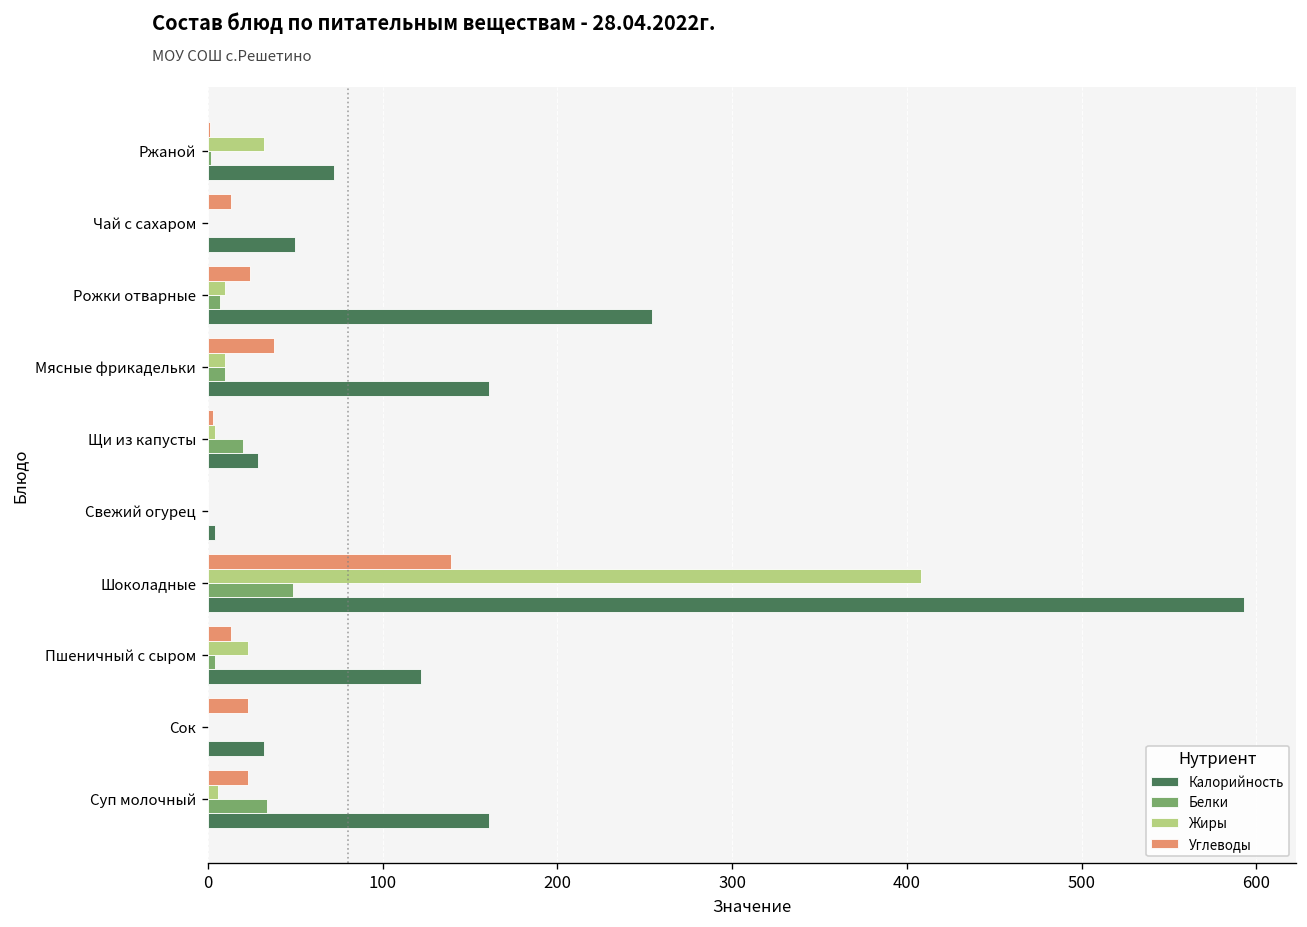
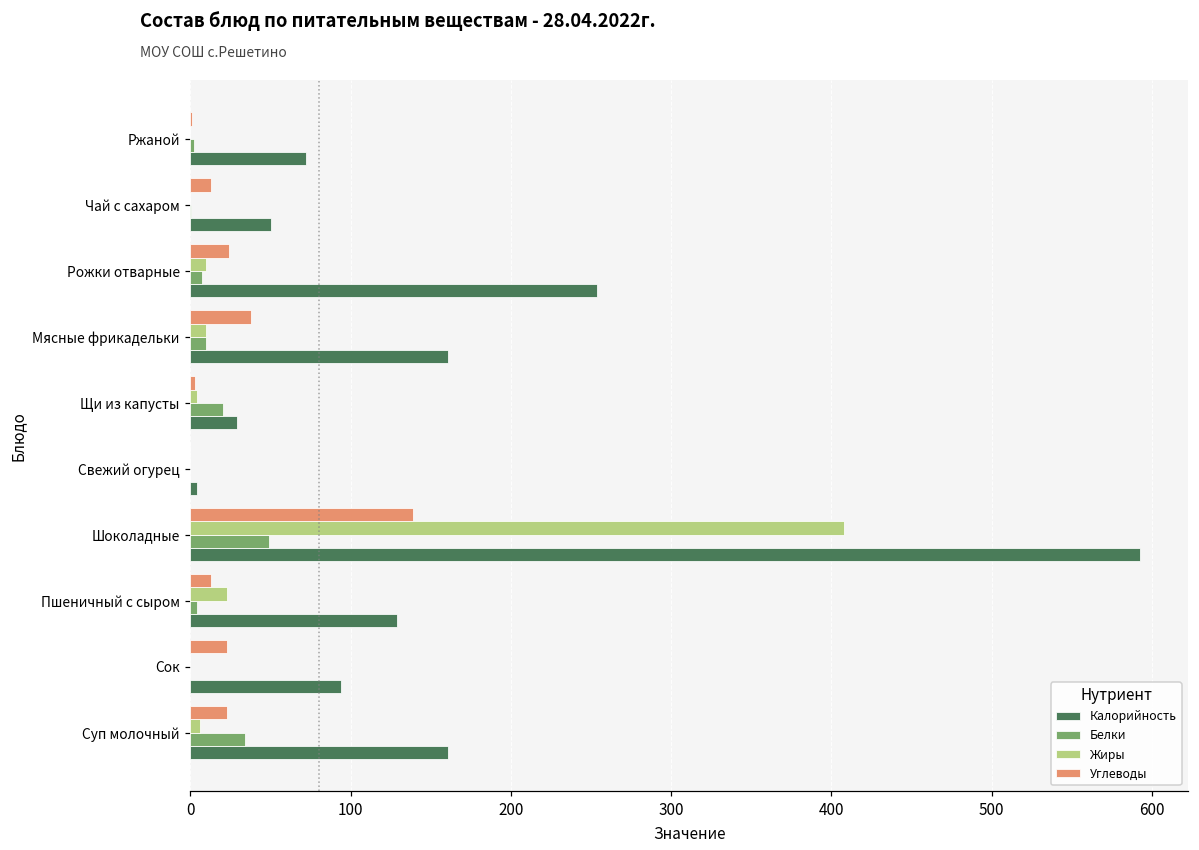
Жиры, Ржаной: 32 -> 0
Калорийность, Пшеничный с сыром: 122 -> 129
Калорийность, Сок: 32 -> 94
